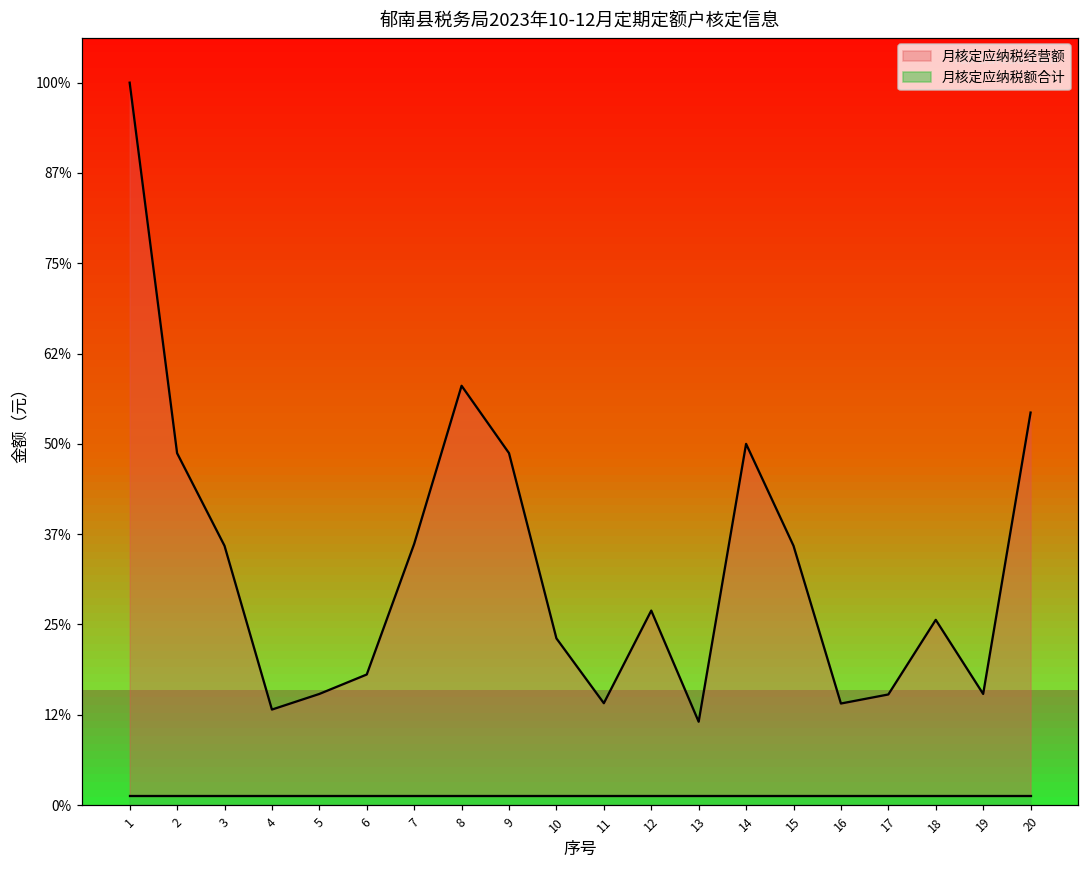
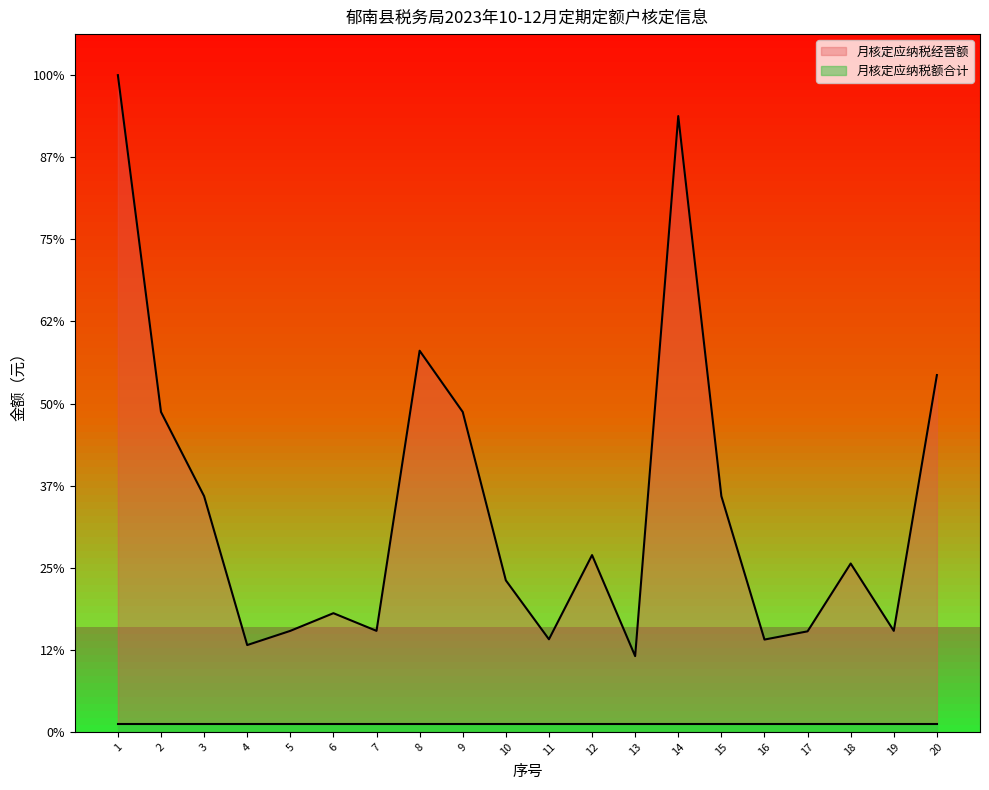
月核定应纳税经营额, 7: 36% -> 15%
月核定应纳税经营额, 14: 50% -> 94%
